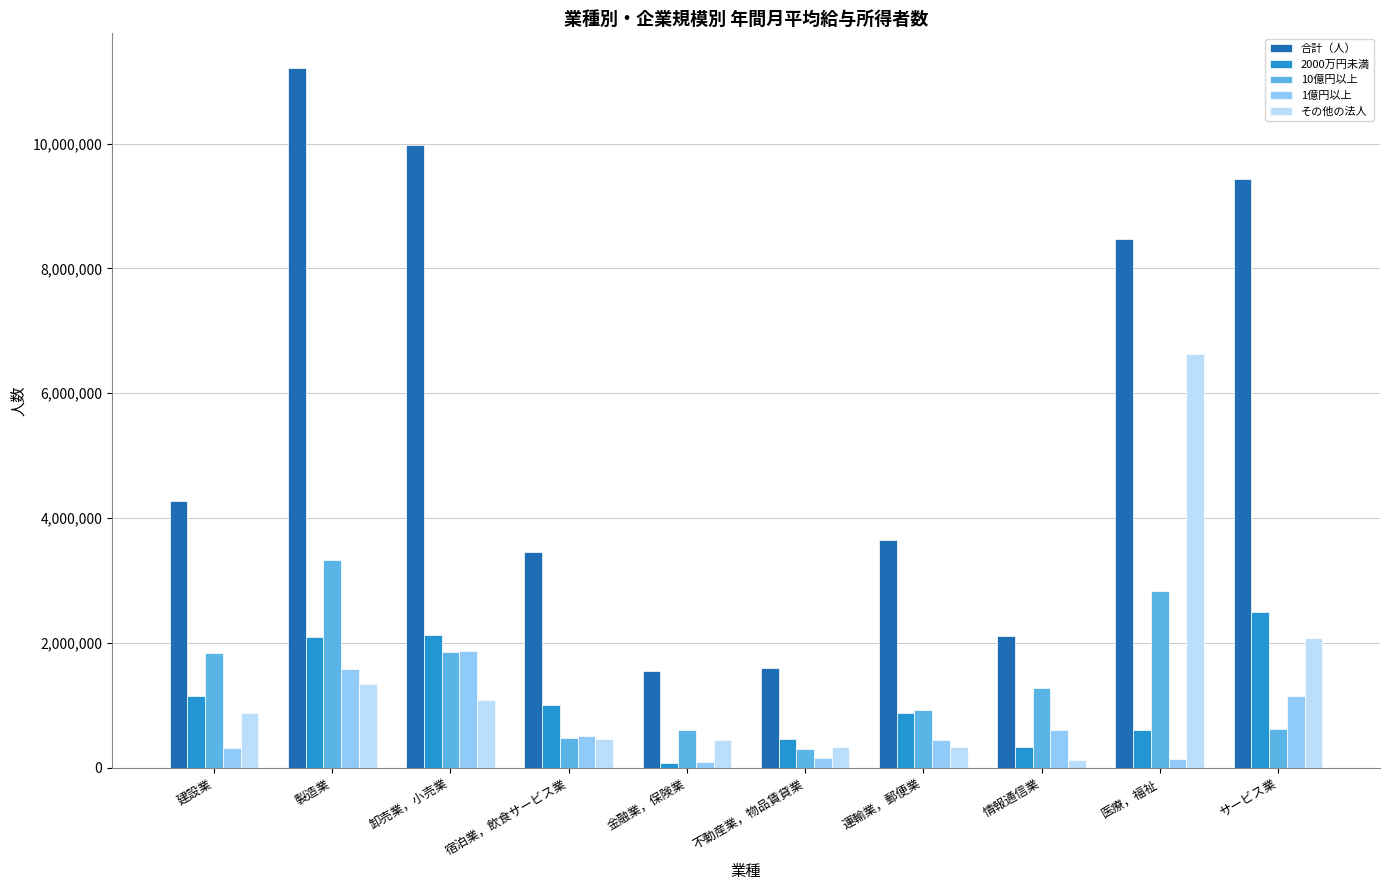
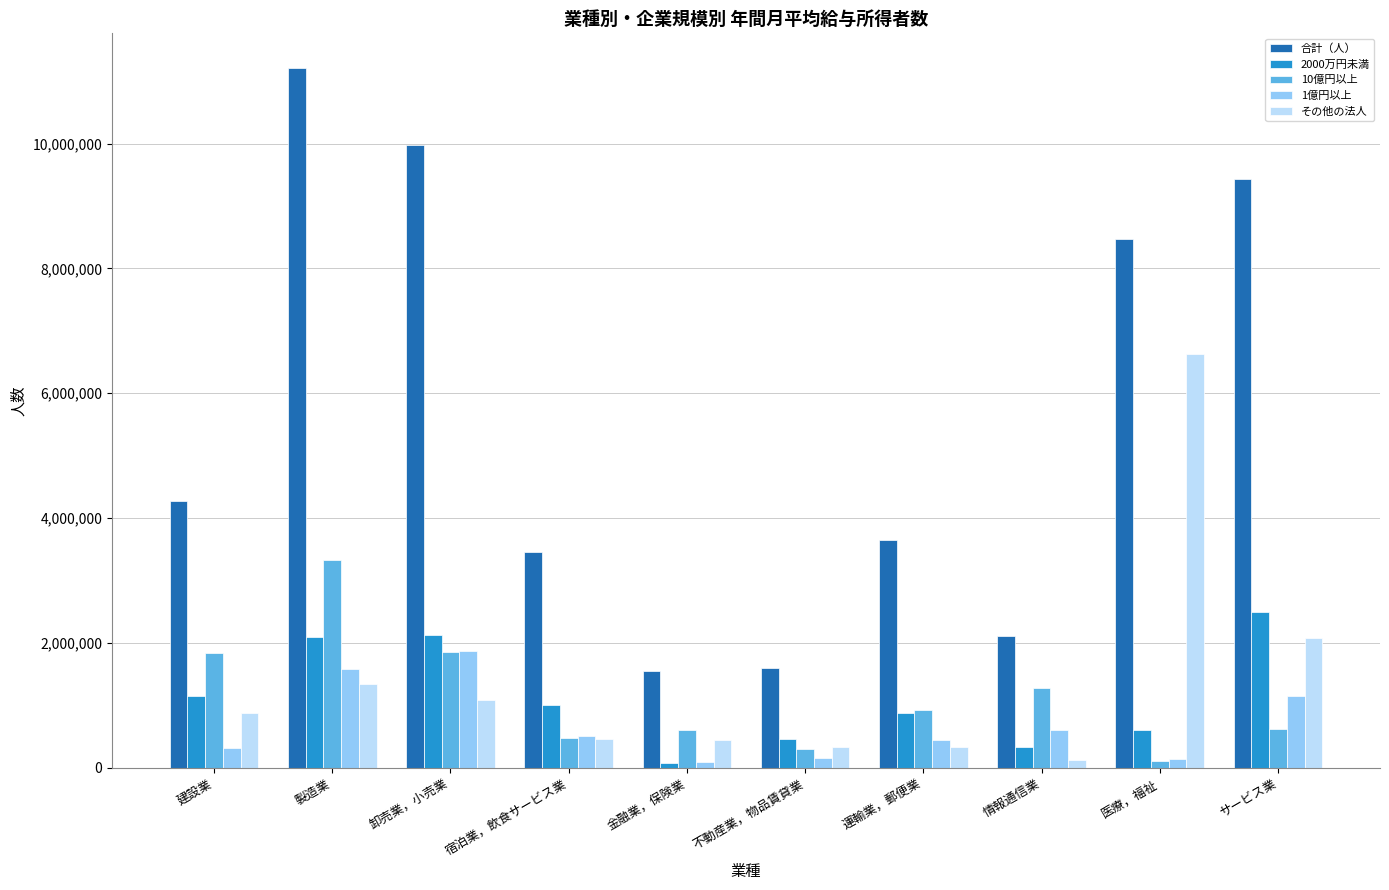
10億円以上, 医療，福祉: 2,800,000 -> 100,000
